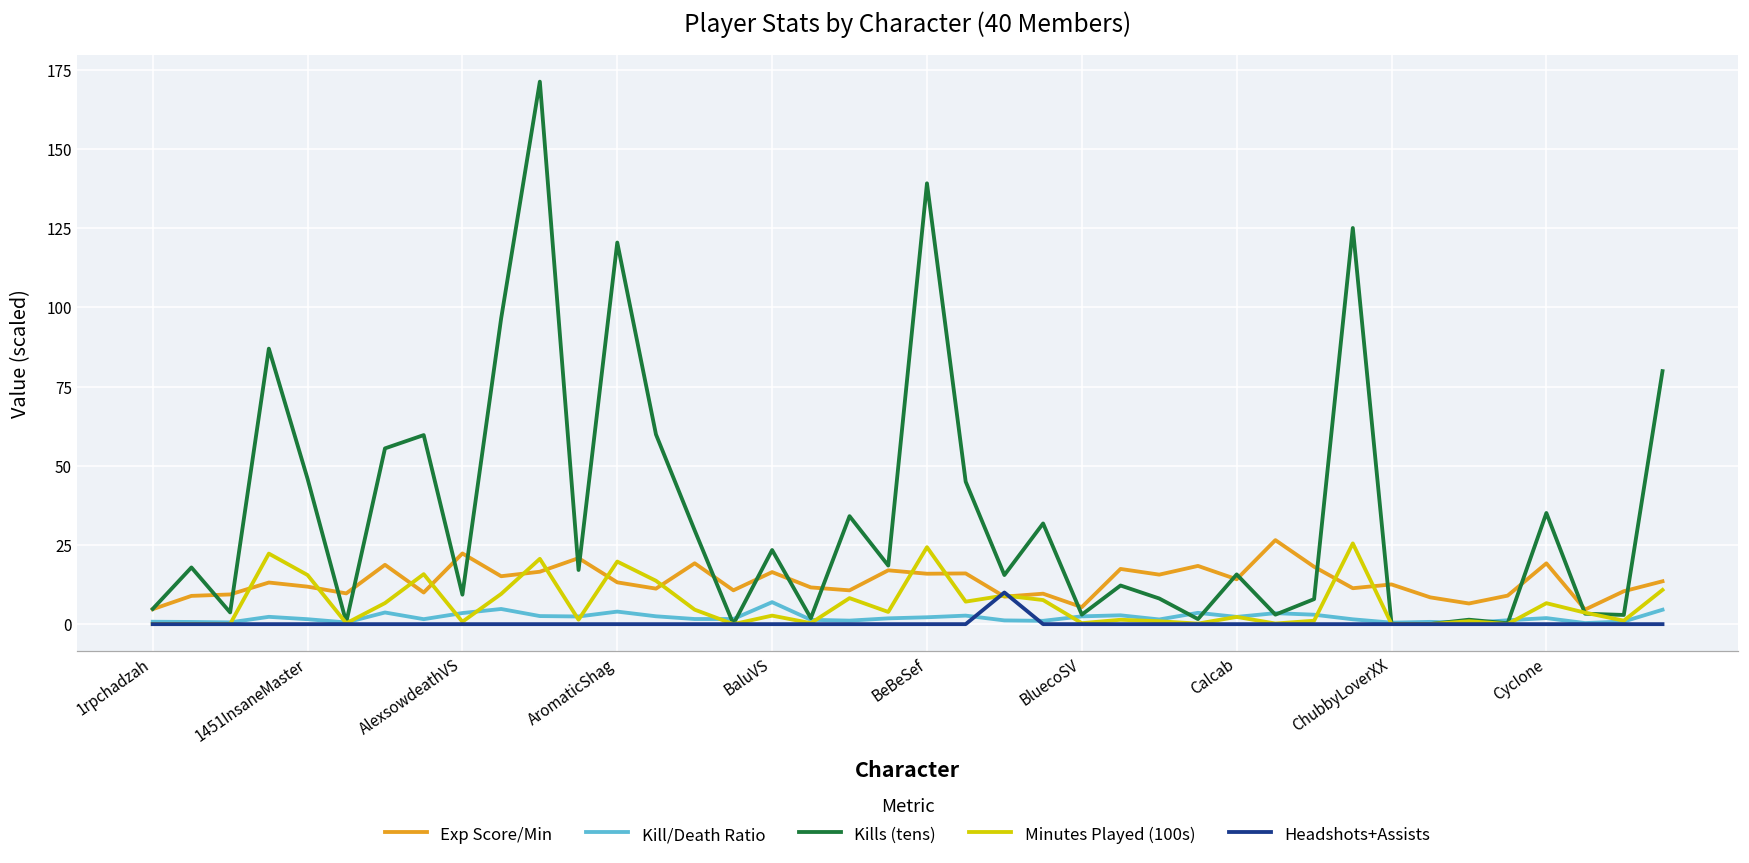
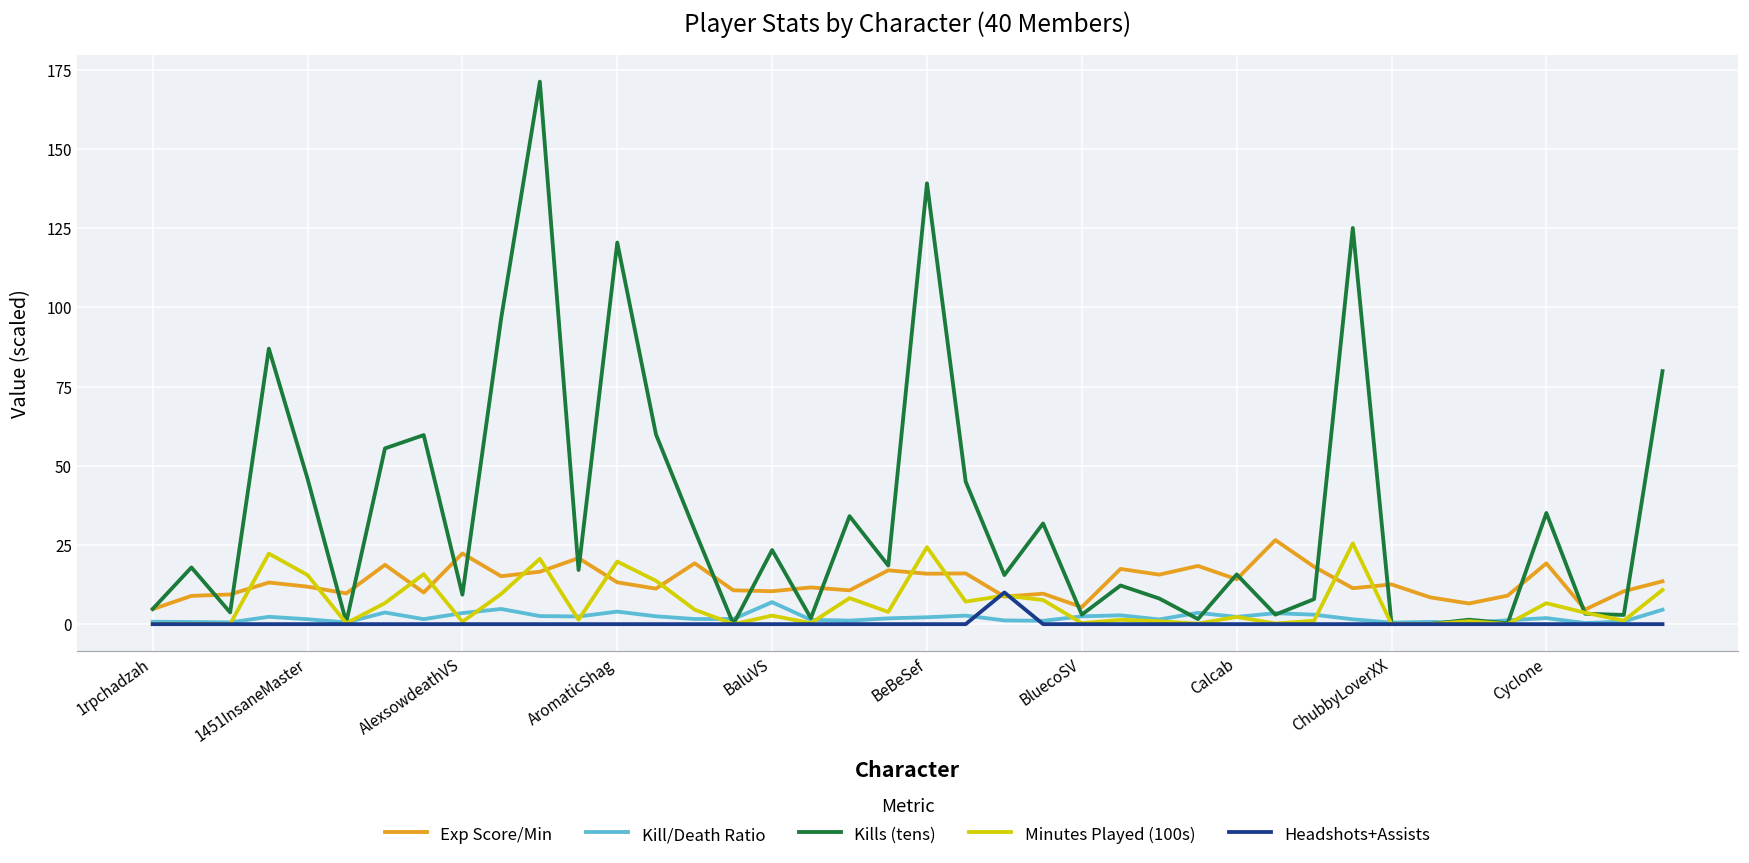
Exp Score/Min, BaluVS: 16 -> 10
